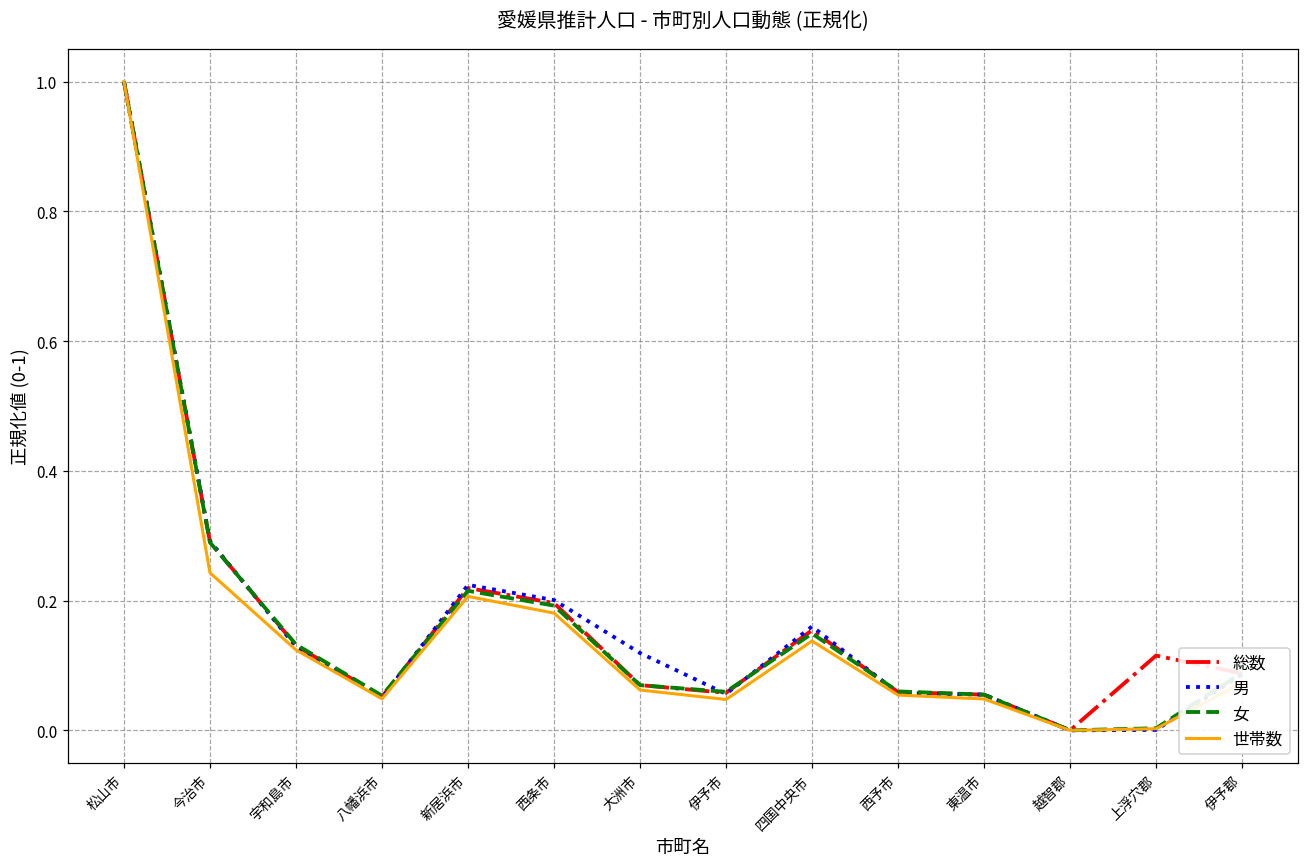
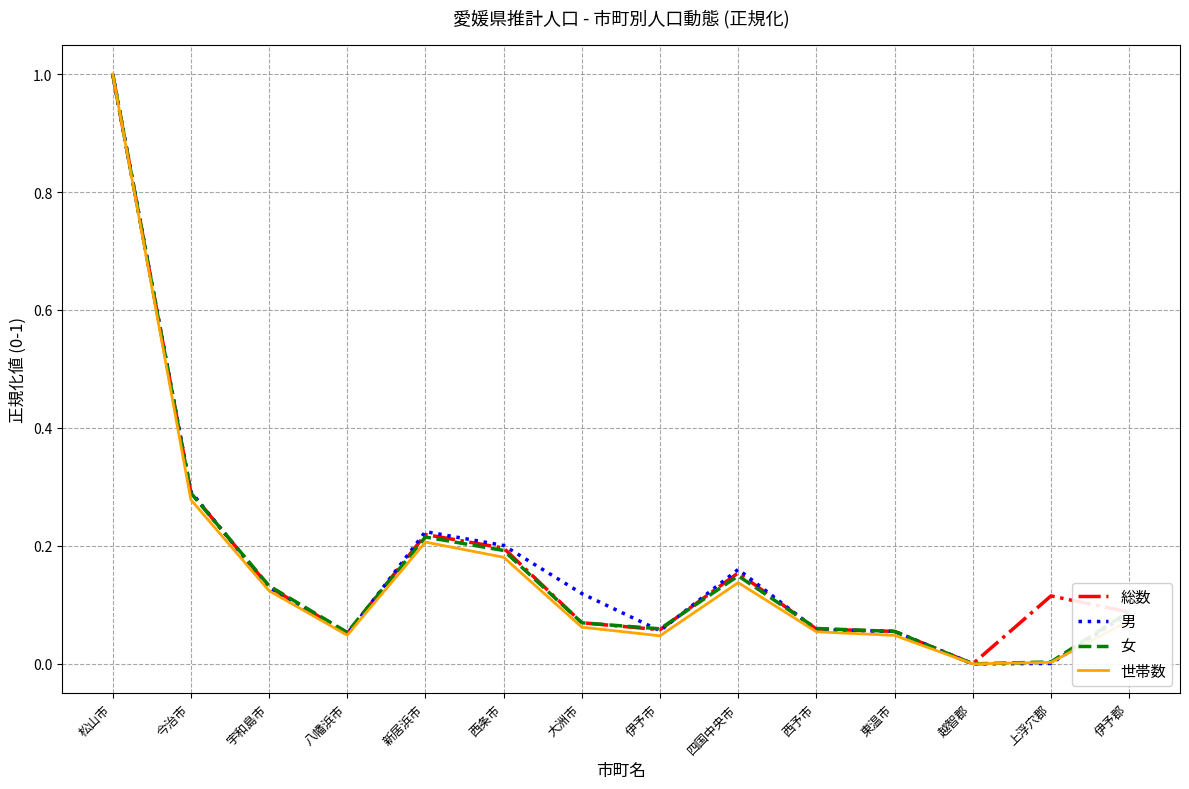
世帯数, 今治市: 0.24 -> 0.28
